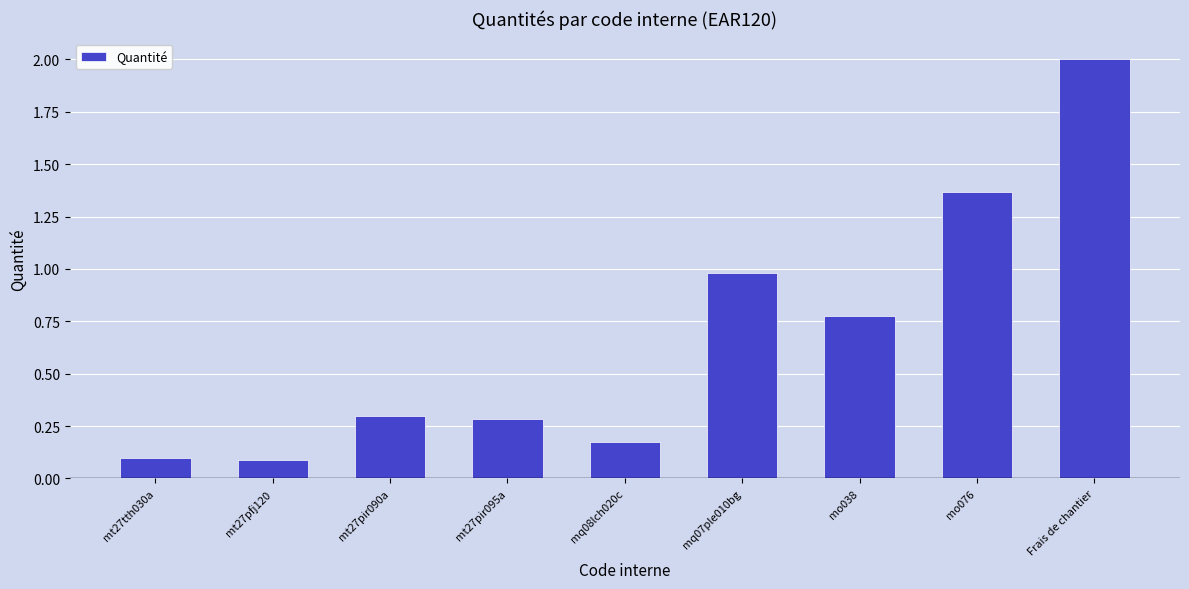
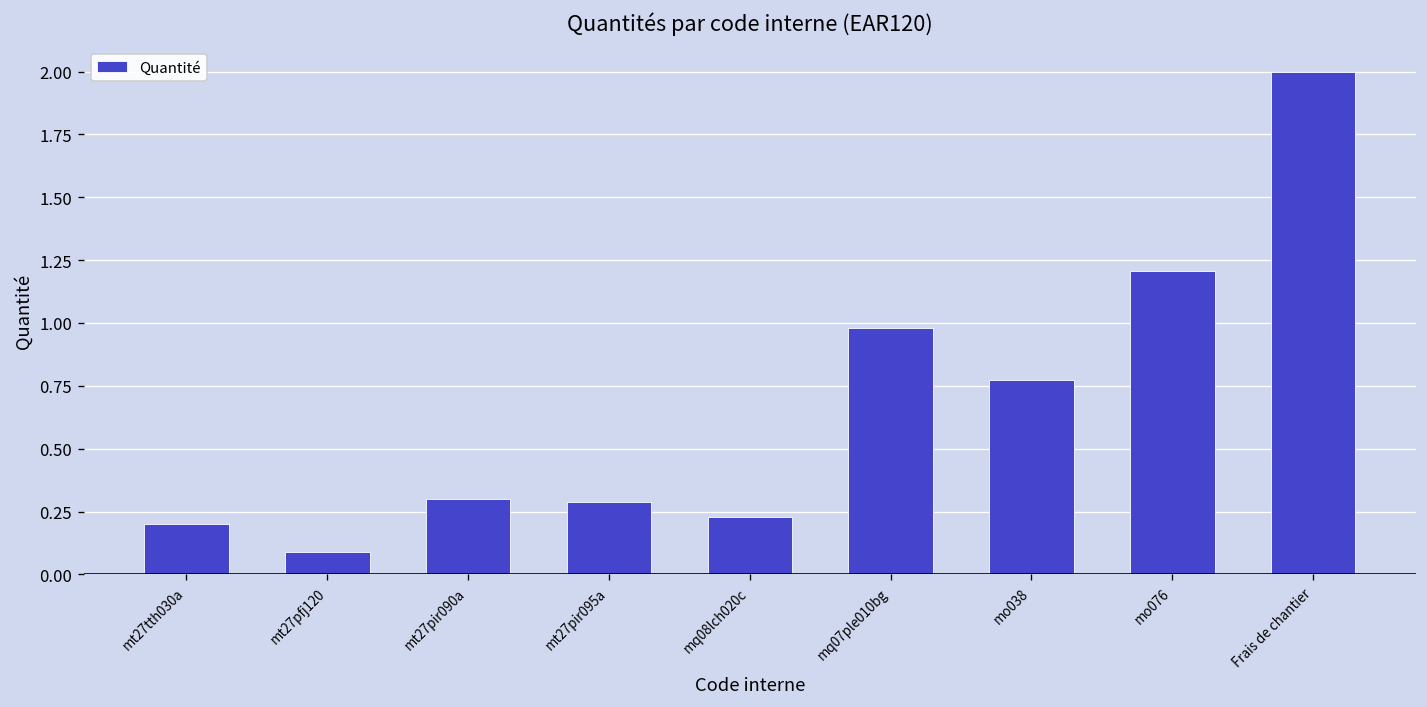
mt27tth030a: 0.1 -> 0.2
mq08lch020c: 0.18 -> 0.23
mo076: 1.37 -> 1.21
